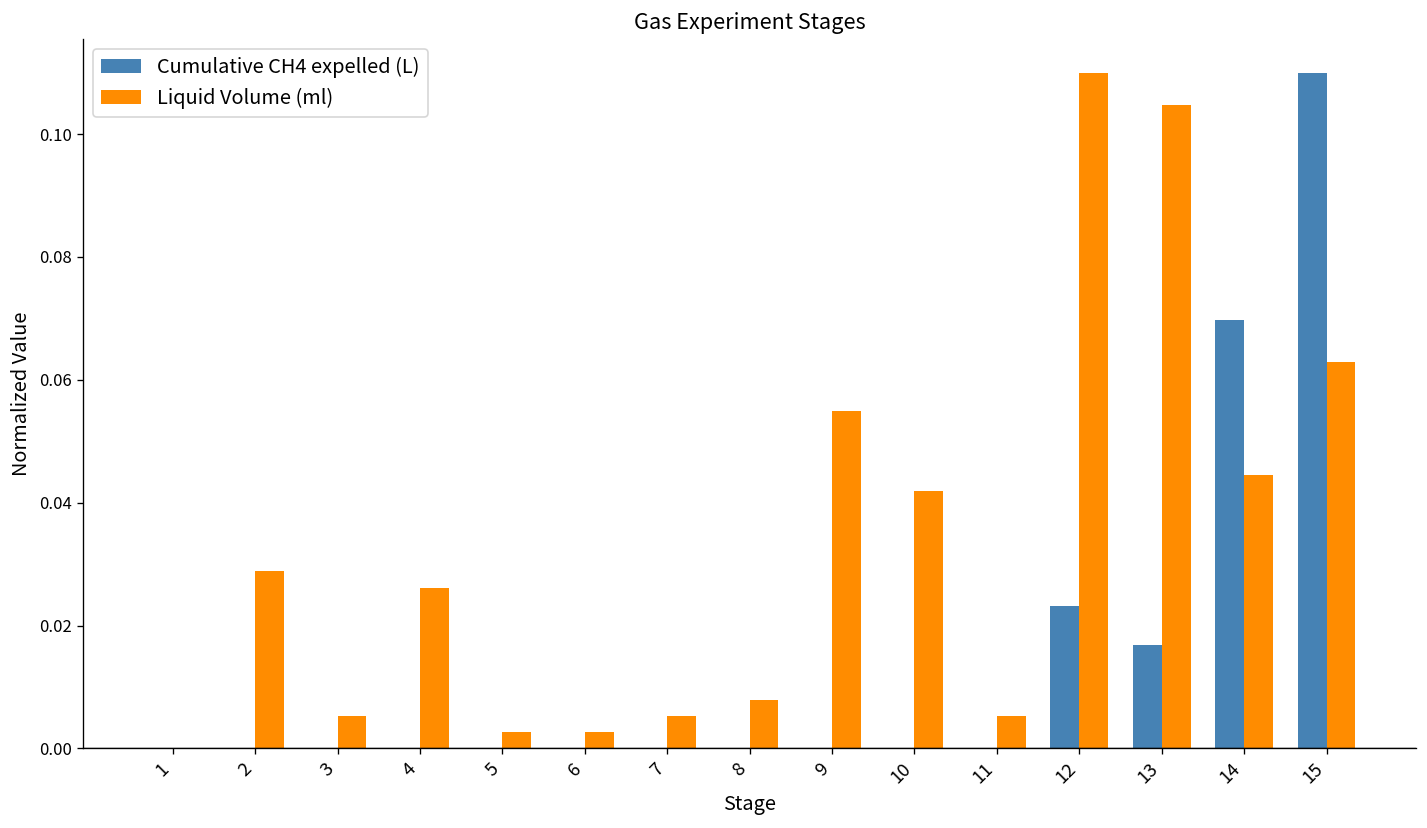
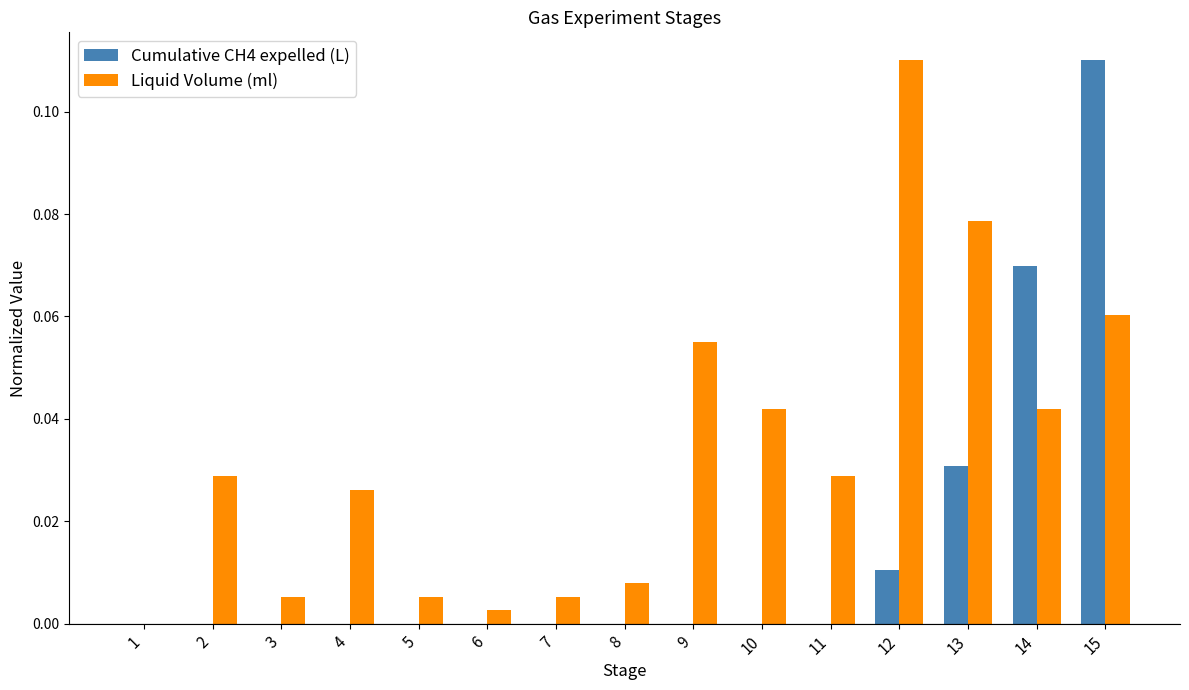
Liquid Volume (ml), 5: 0.003 -> 0.005
Liquid Volume (ml), 11: 0.005 -> 0.029
Cumulative CH4 expelled (L), 12: 0.023 -> 0.011
Cumulative CH4 expelled (L), 13: 0.017 -> 0.031
Liquid Volume (ml), 13: 0.105 -> 0.079
Liquid Volume (ml), 14: 0.045 -> 0.042
Liquid Volume (ml), 15: 0.063 -> 0.060
